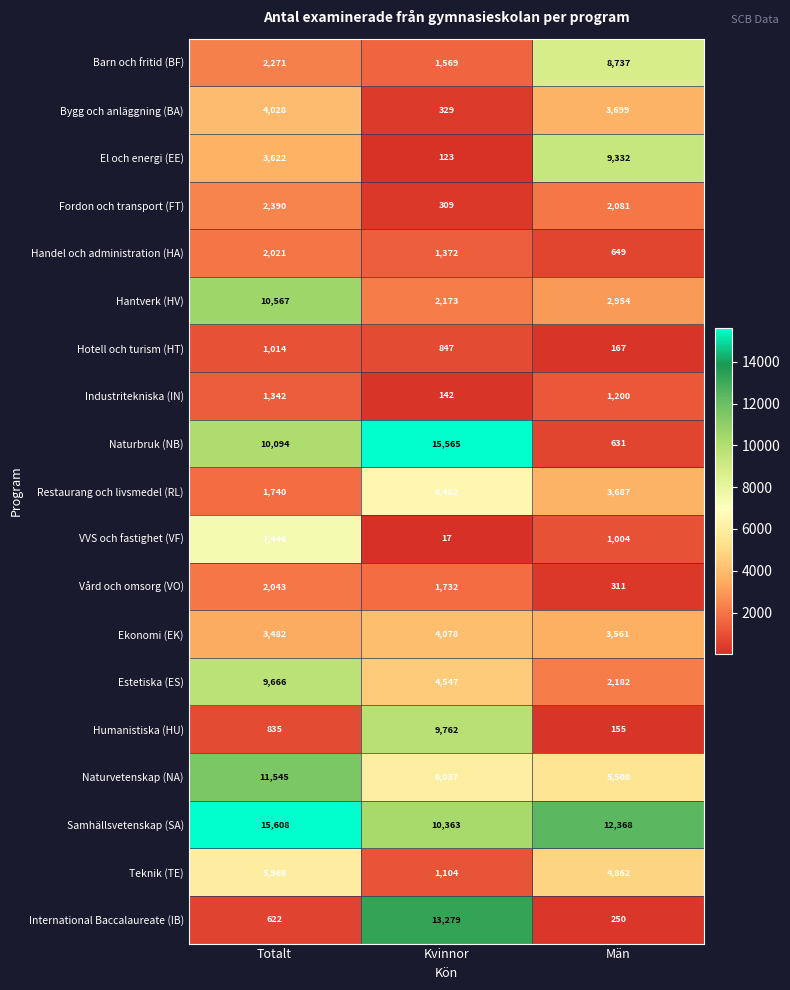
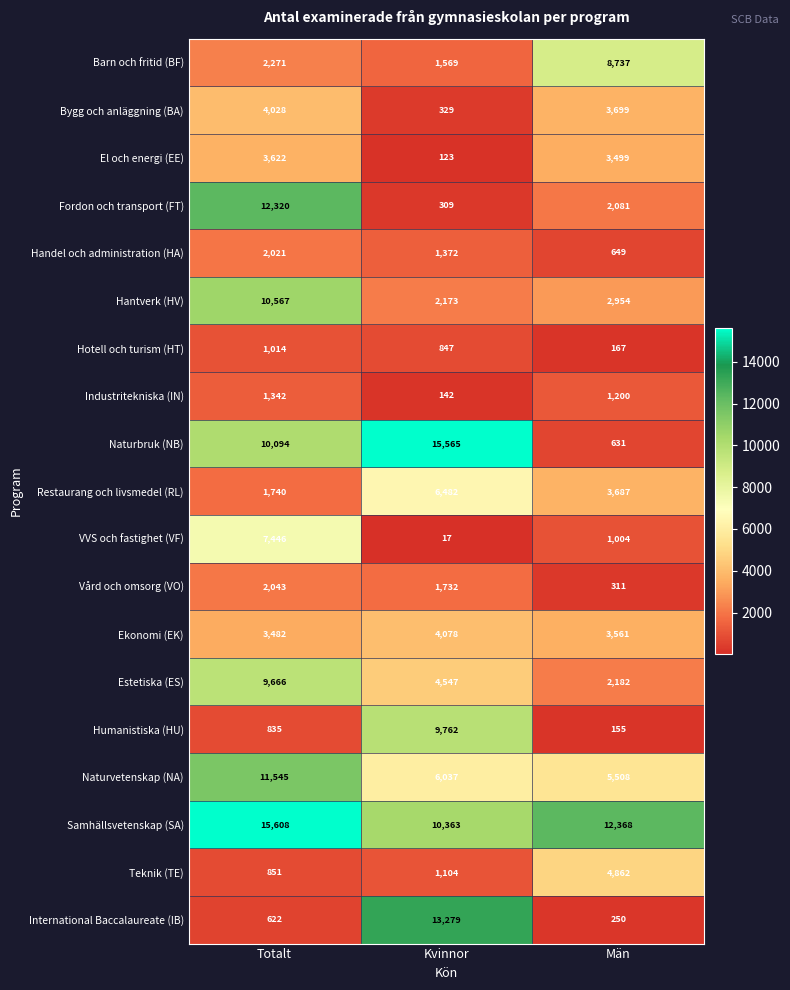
El och energi (EE), Män: 9,332 -> 3,499
Fordon och transport (FT), Totalt: 2,390 -> 12,320
Teknik (TE), Totalt: 5,966 -> 851
